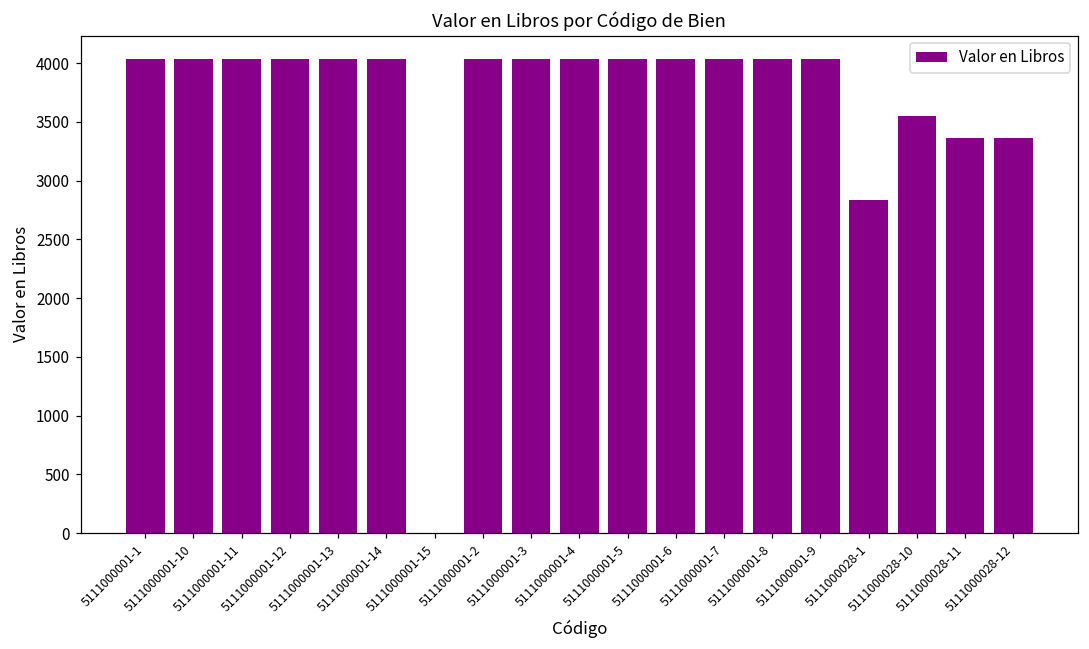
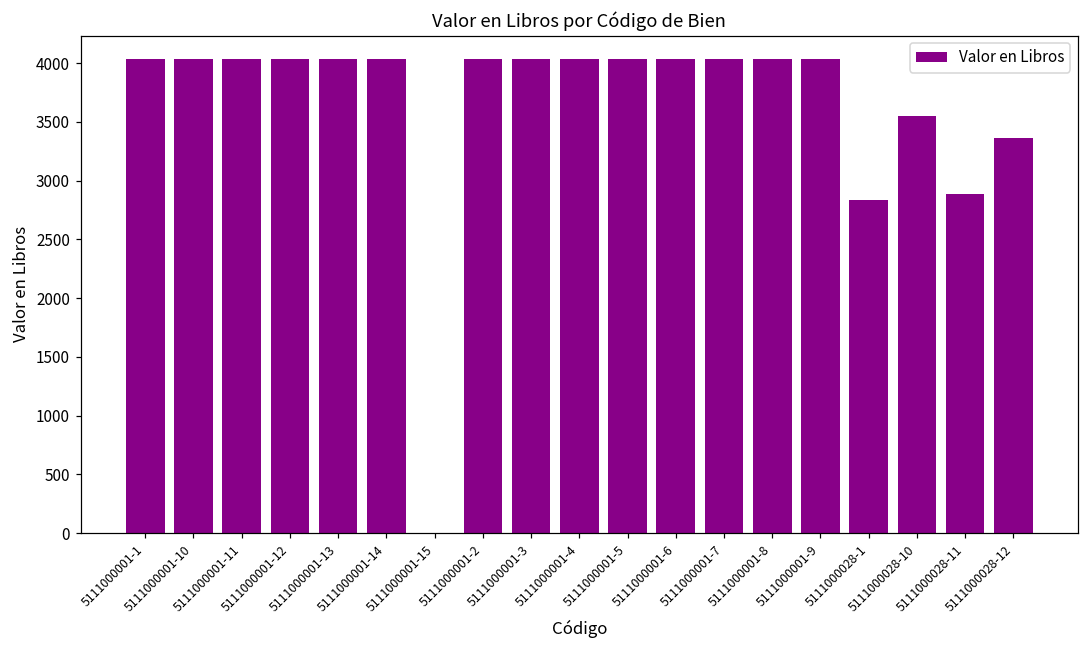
5111000028-11: 3370 -> 2890
